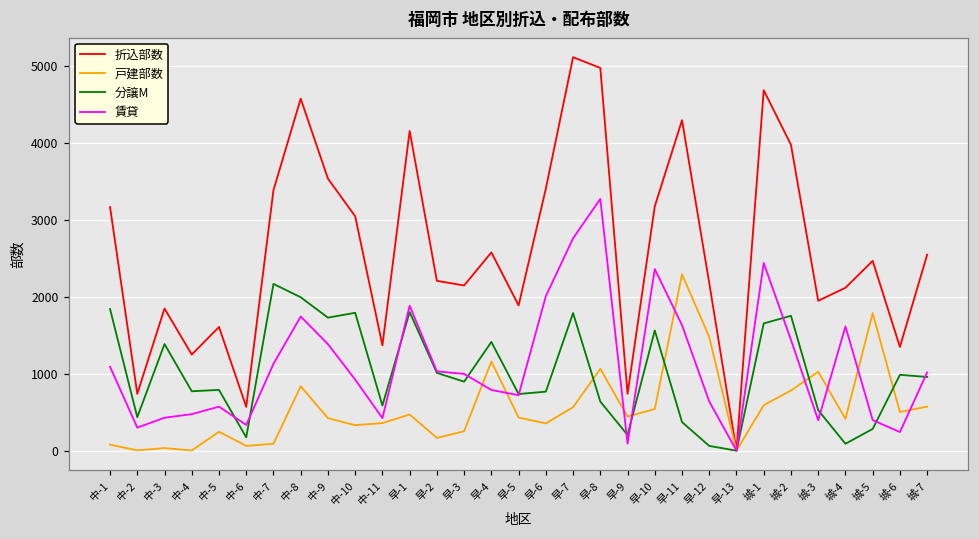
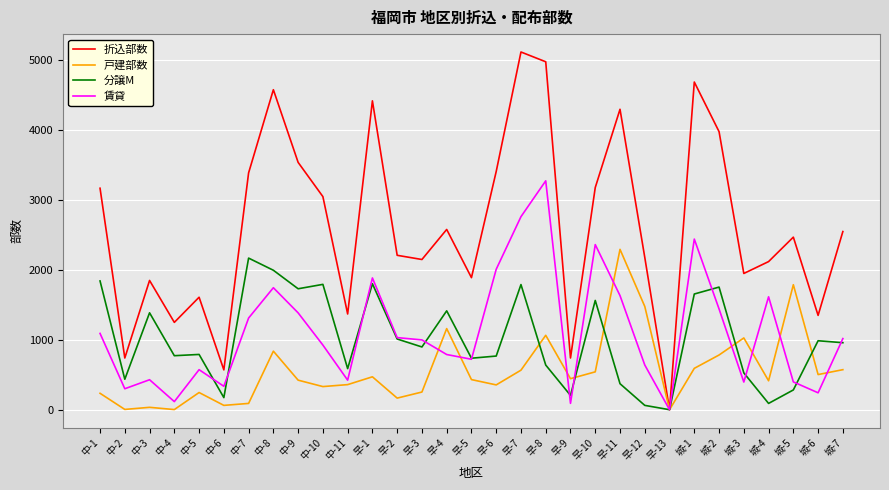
戸建部数, 中-1: 100 -> 200
賃貸, 中-4: 500 -> 100
賃貸, 中-7: 1100 -> 1300
折込部数, 早-1: 4200 -> 4400
